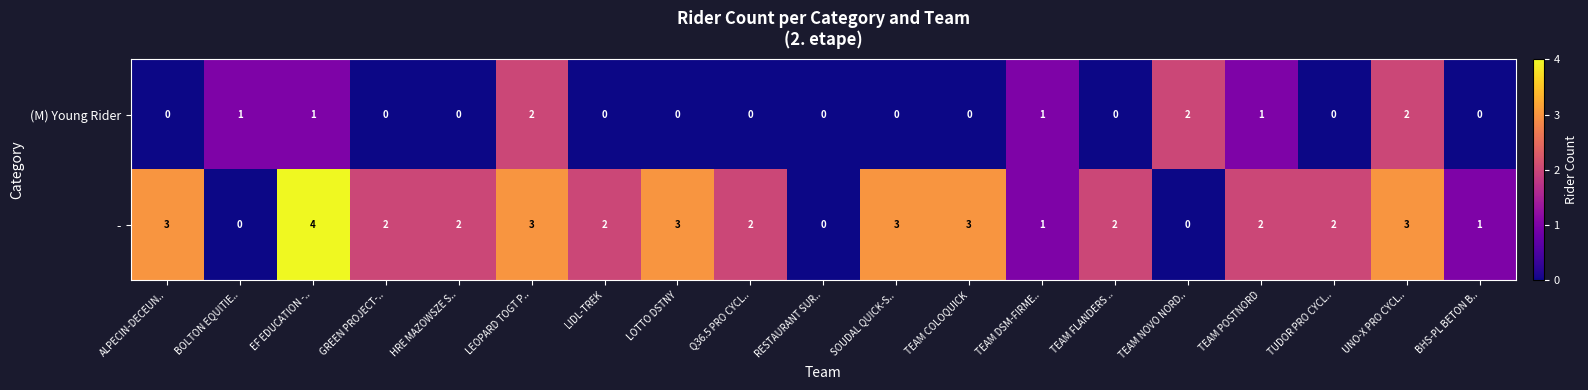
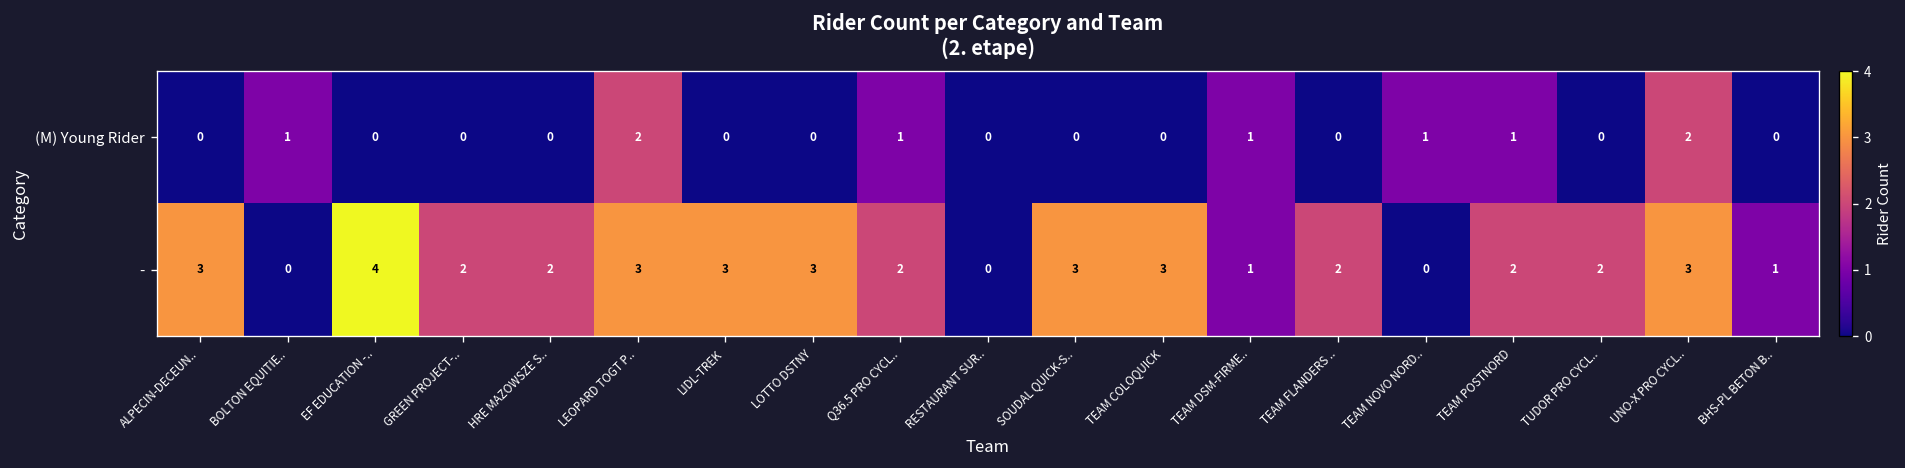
(M) Young Rider, EF EDUCATION -..: 1 -> 0
(M) Young Rider, Q36.5 PRO CYCL..: 0 -> 1
(M) Young Rider, TEAM NOVO NORD..: 2 -> 1
-, LIDL-TREK: 2 -> 3
